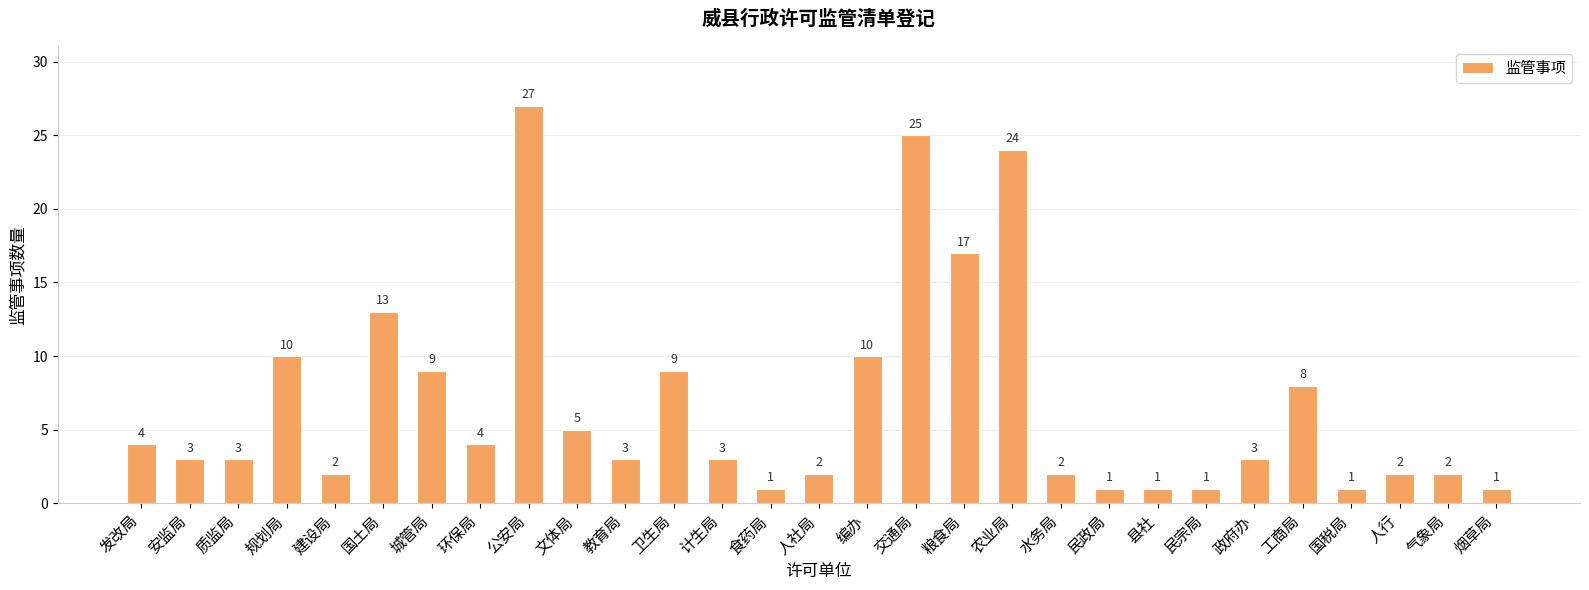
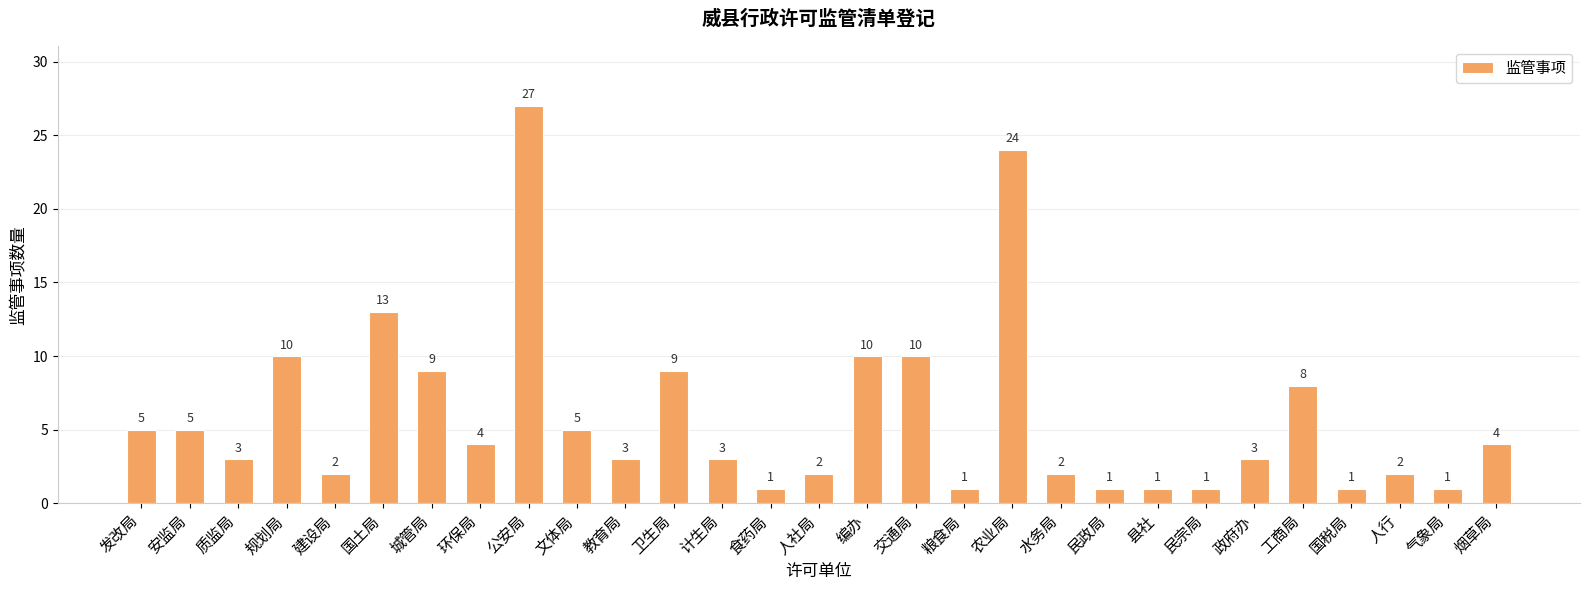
发改局: 4 -> 5
安监局: 3 -> 5
交通局: 25 -> 10
粮食局: 17 -> 1
气象局: 2 -> 1
烟草局: 1 -> 4
